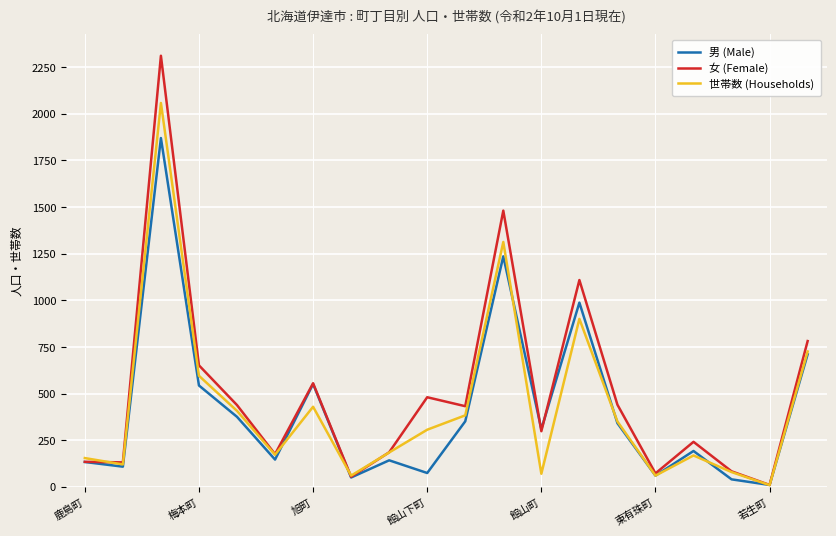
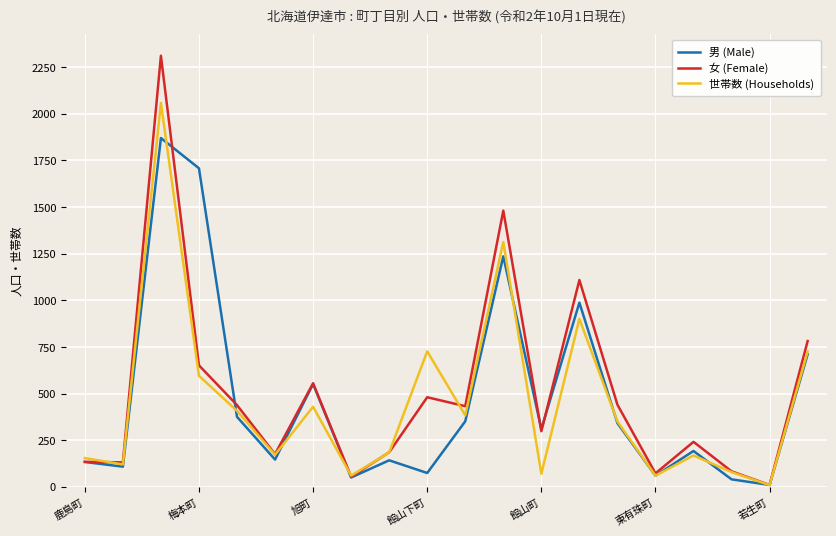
男 (Male), 梅本町: 540 -> 1710
世帯数 (Households), 館山下町: 310 -> 730
